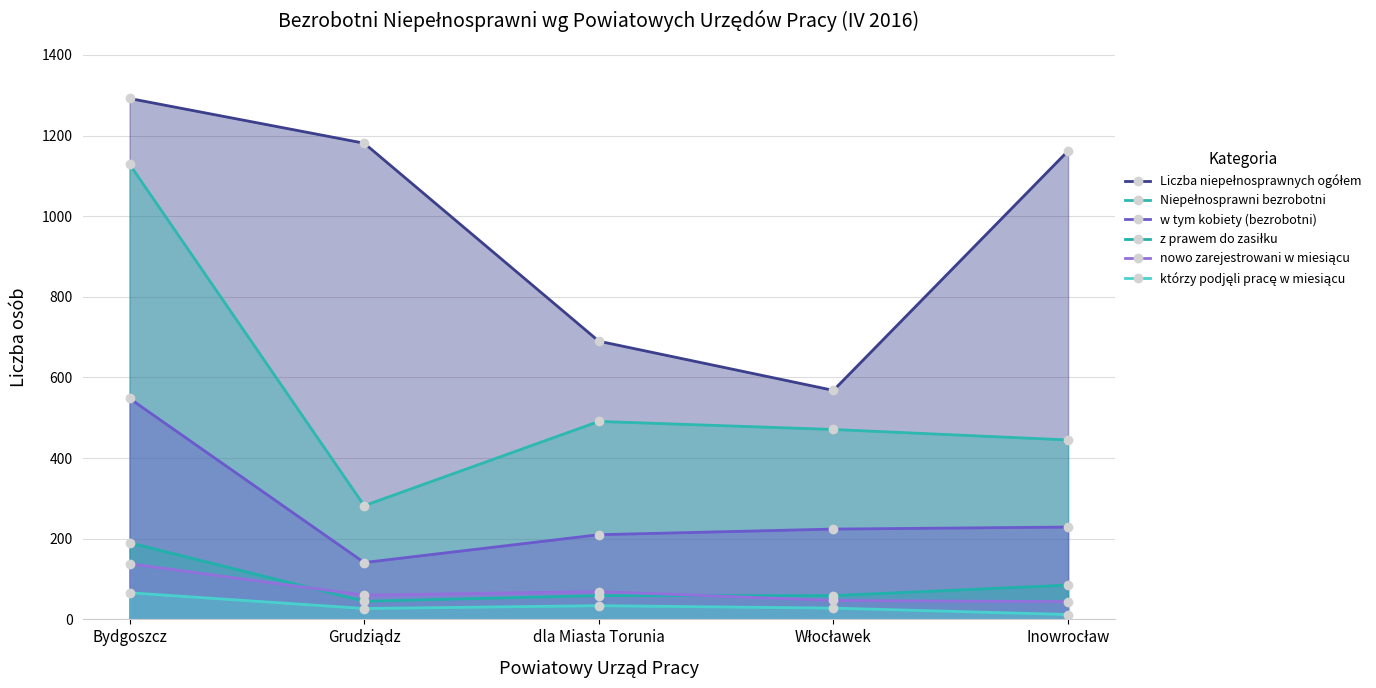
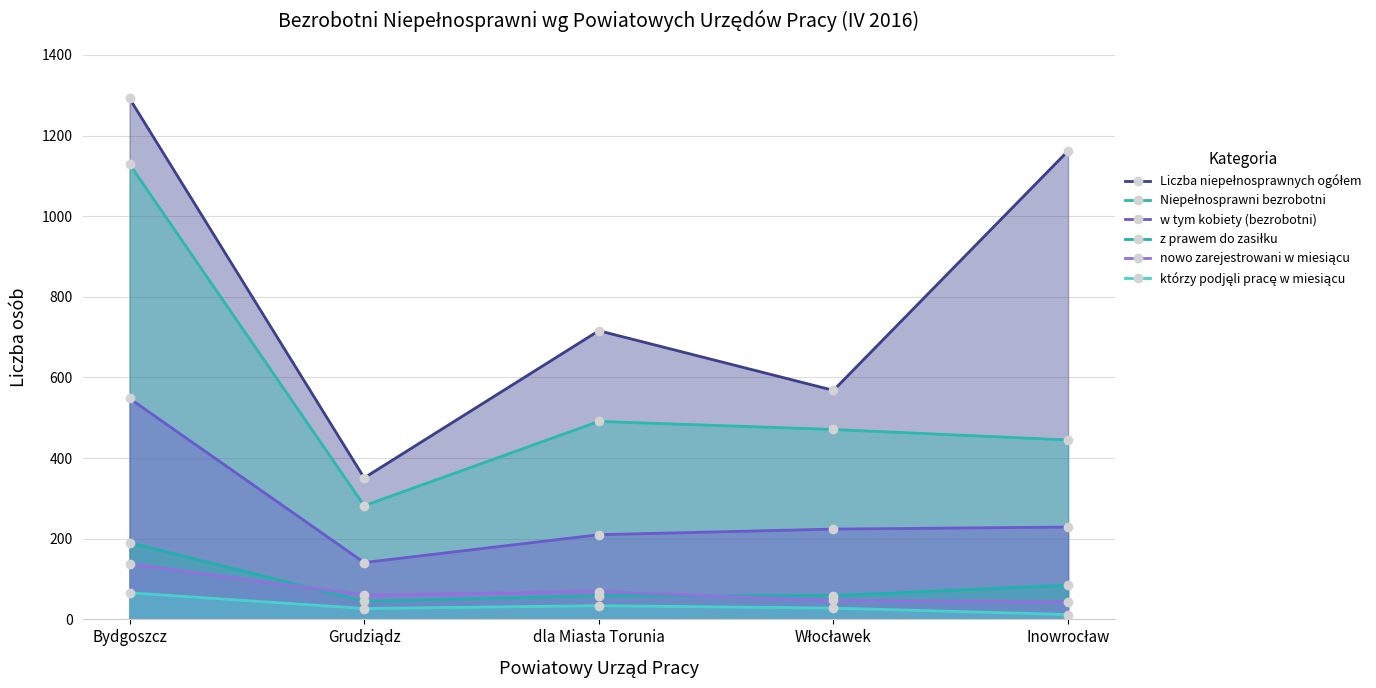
Liczba niepełnosprawnych ogółem, Grudziądz: 1180 -> 350
Liczba niepełnosprawnych ogółem, dla Miasta Torunia: 690 -> 720
